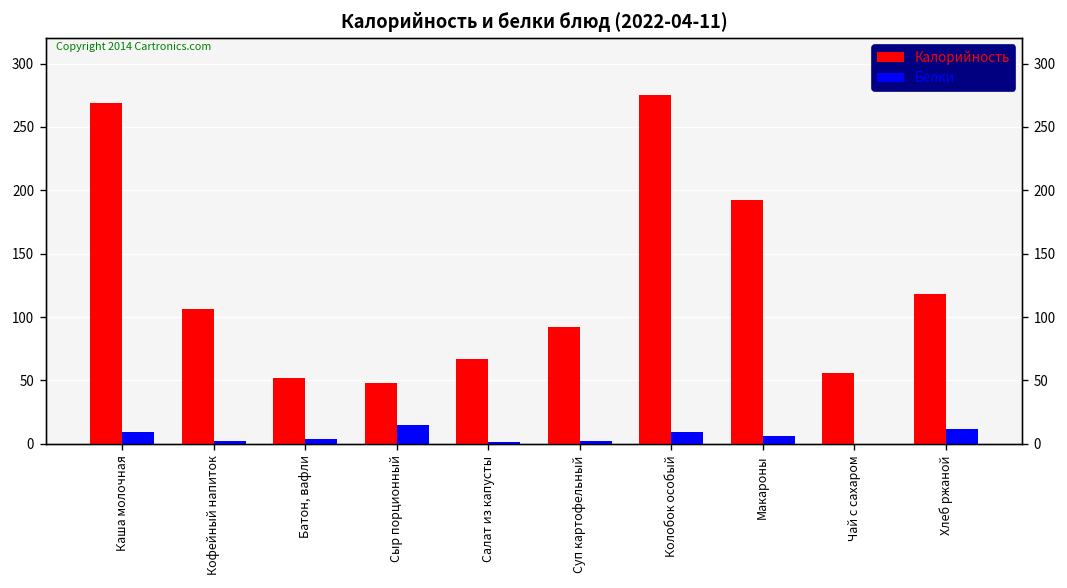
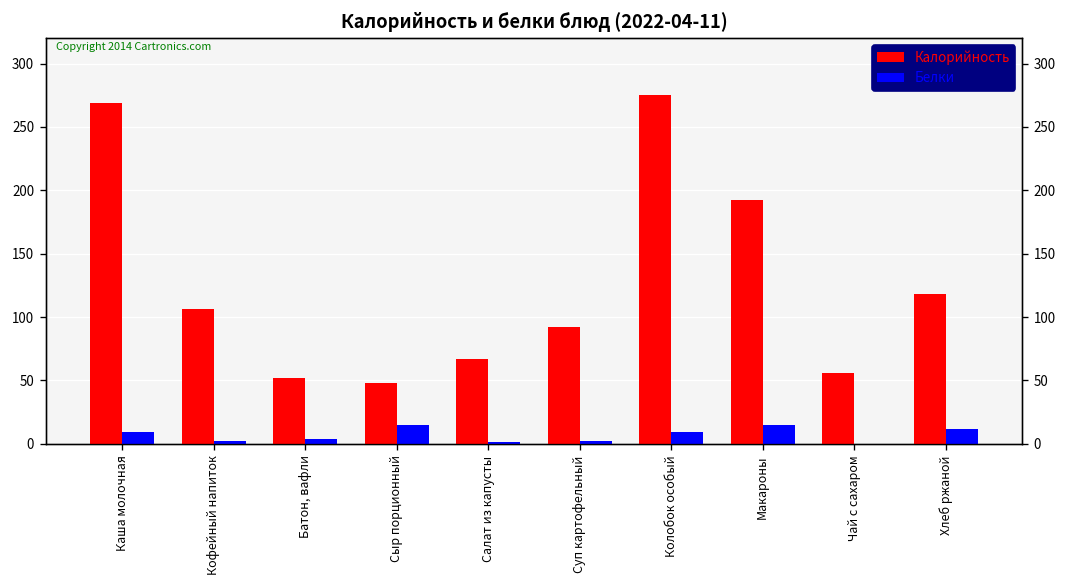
Белки, Макароны: 6 -> 15
